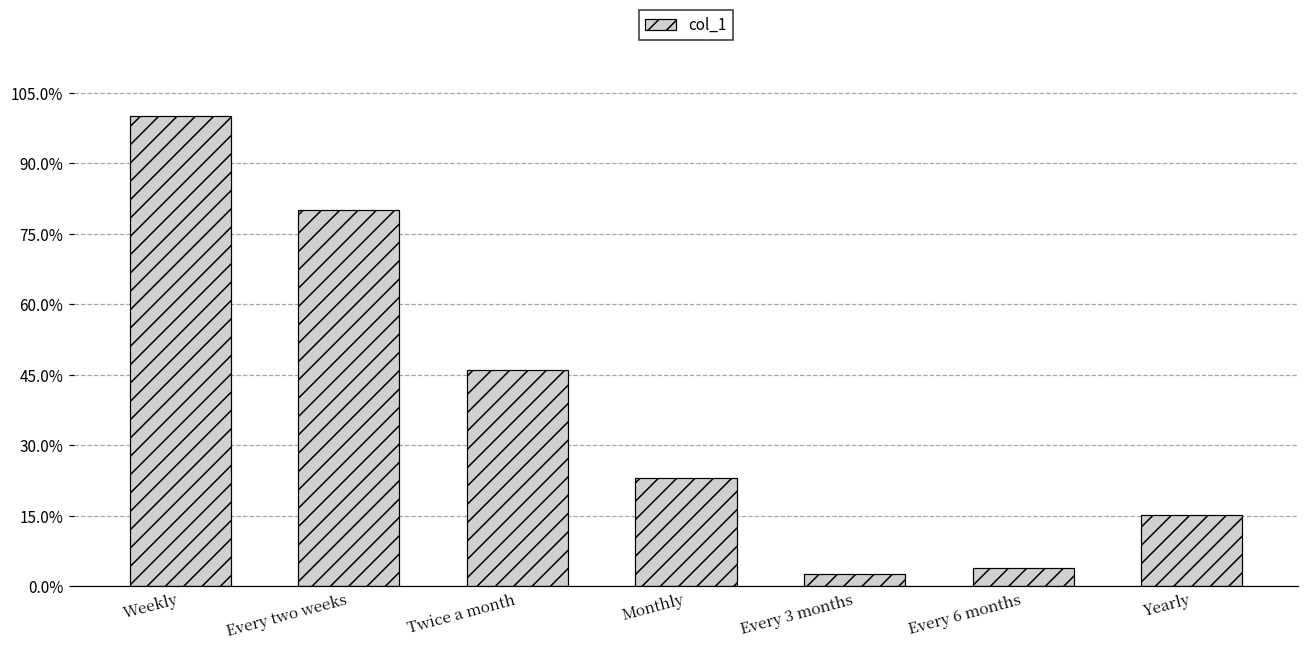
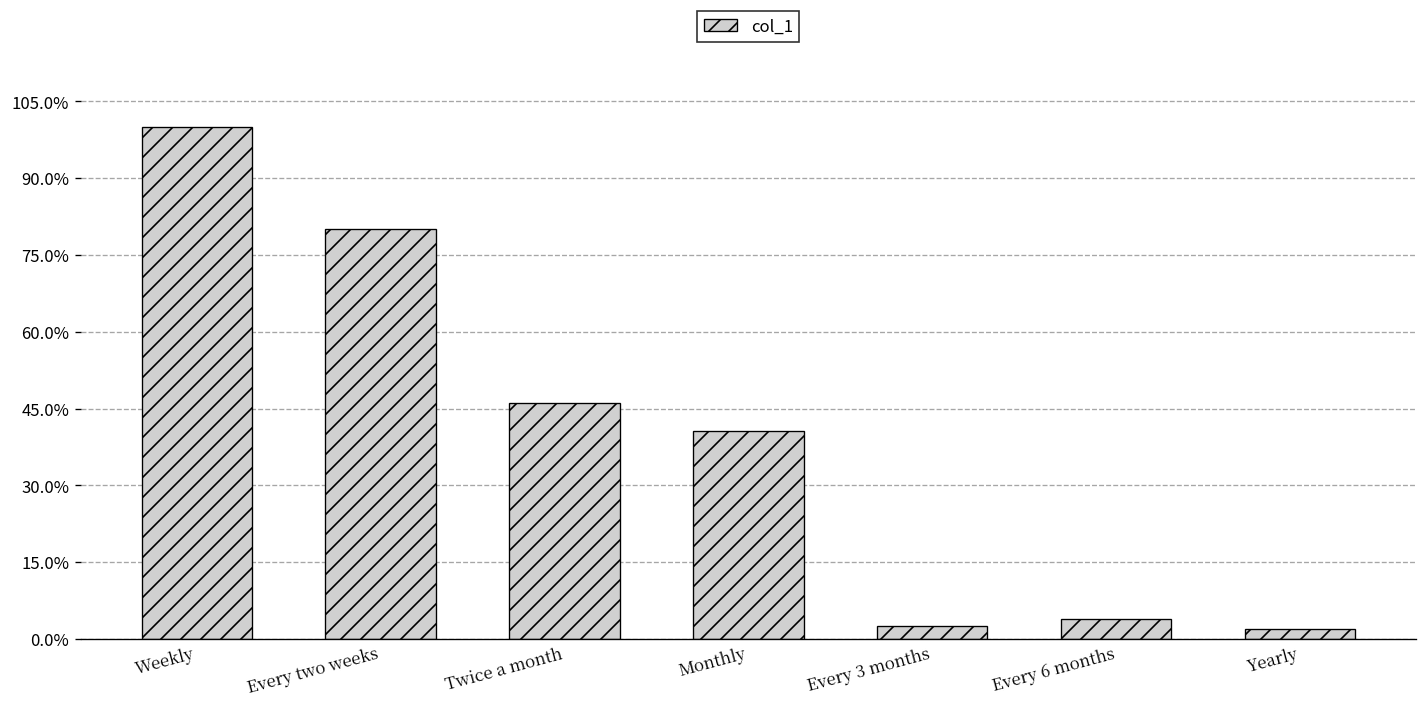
Monthly: 23% -> 41%
Yearly: 15% -> 2%
